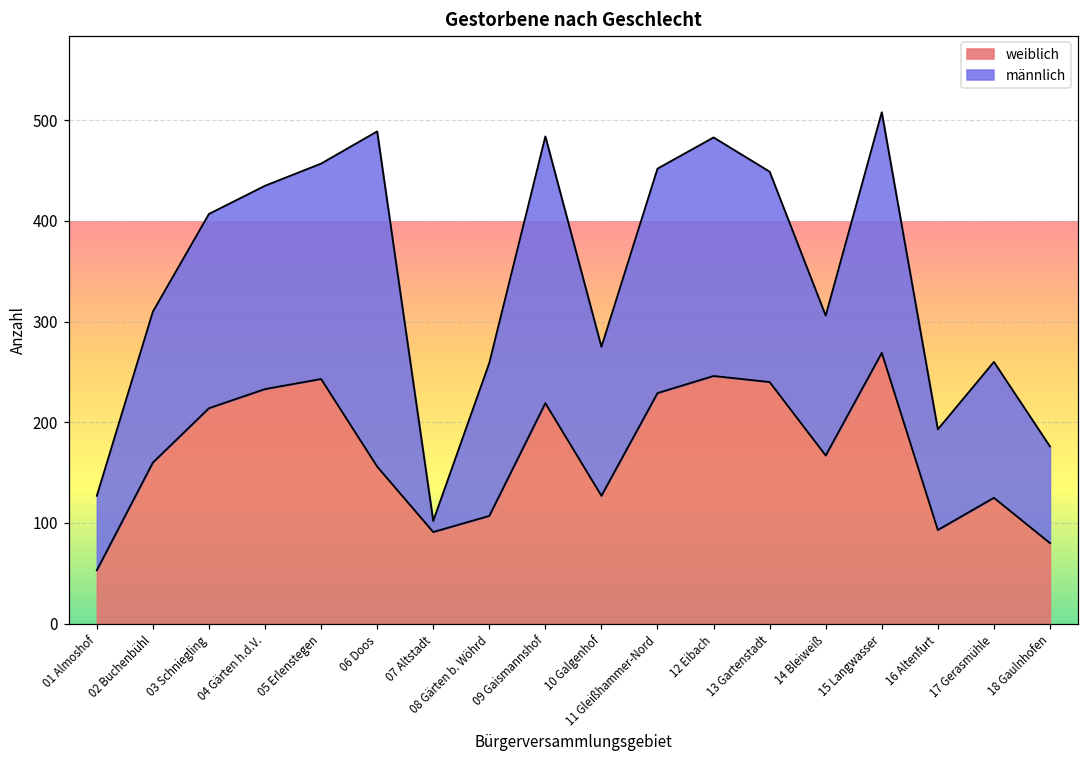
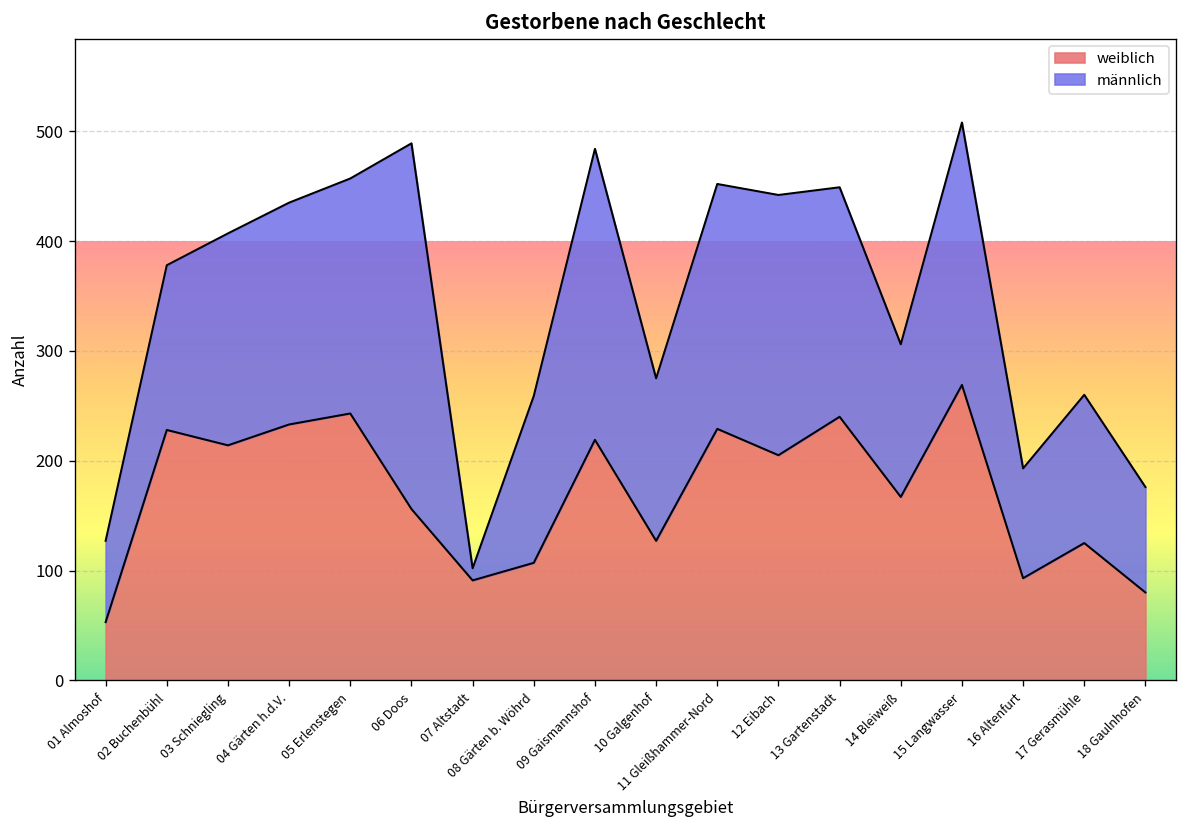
weiblich, 02 Buchenbühl: 160 -> 230
weiblich, 12 Eibach: 250 -> 210
